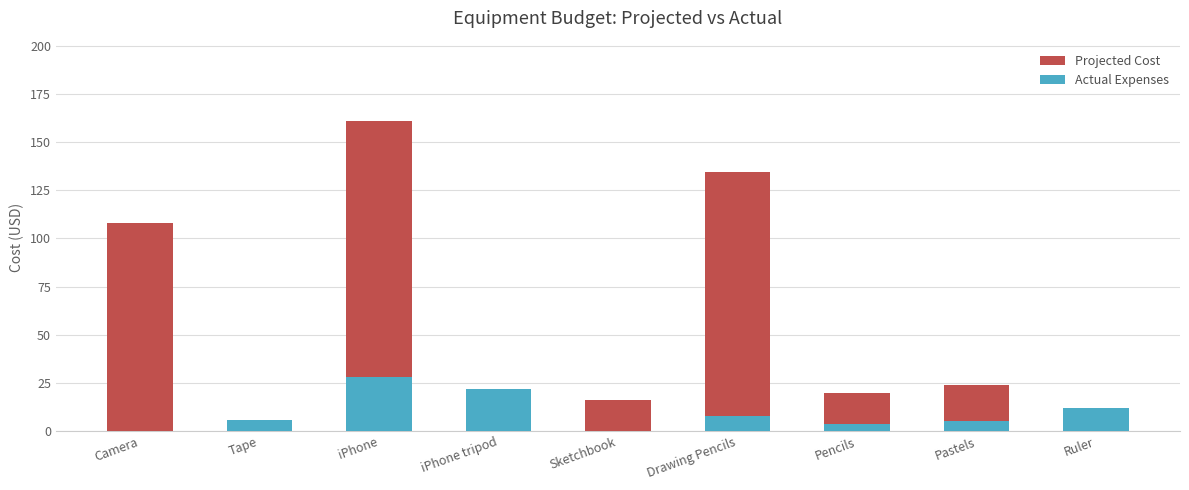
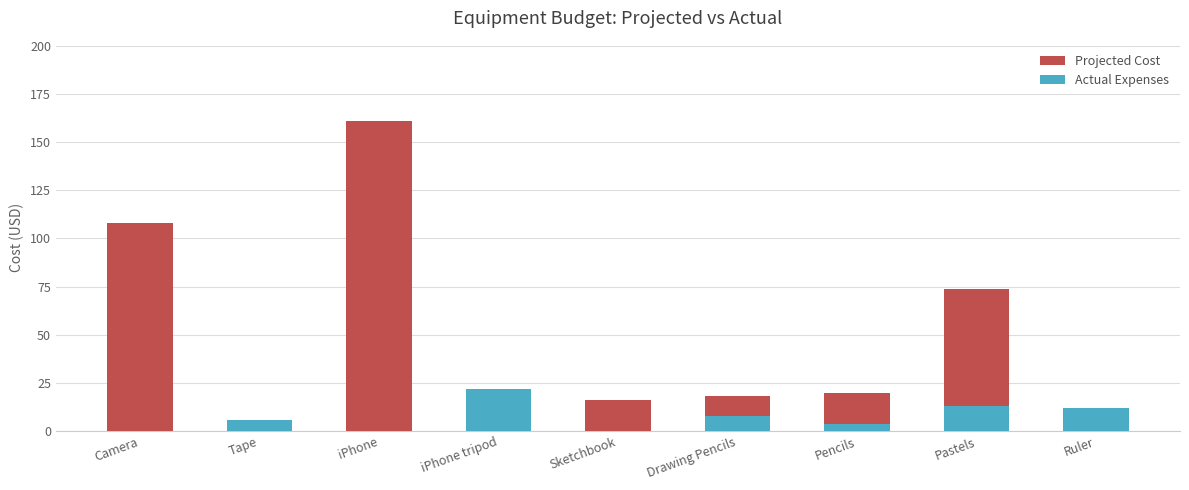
Actual Expenses, iPhone: 28 -> 0
Projected Cost, Drawing Pencils: 135 -> 18
Projected Cost, Pastels: 24 -> 74
Actual Expenses, Pastels: 5 -> 13
